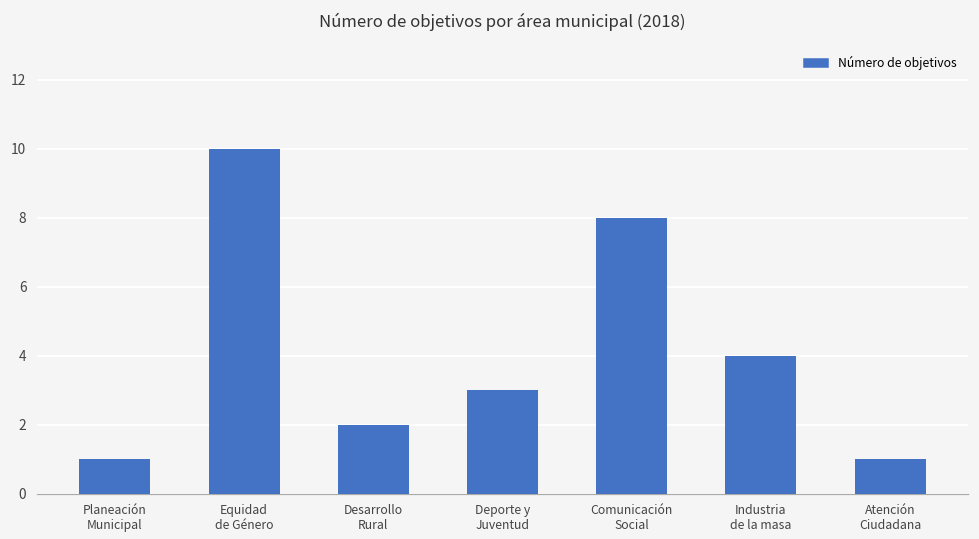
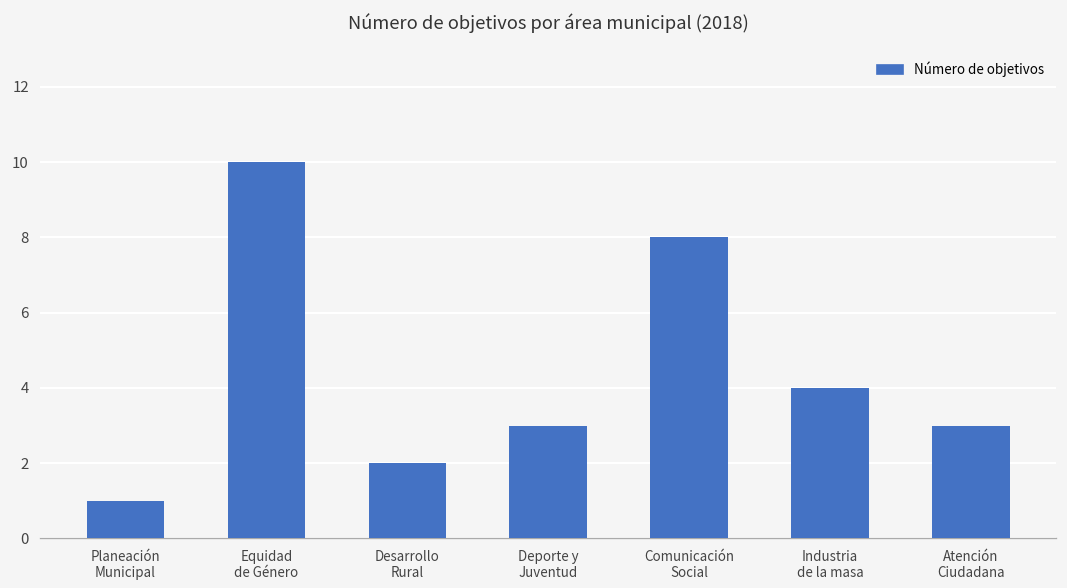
Atención Ciudadana: 1 -> 3
